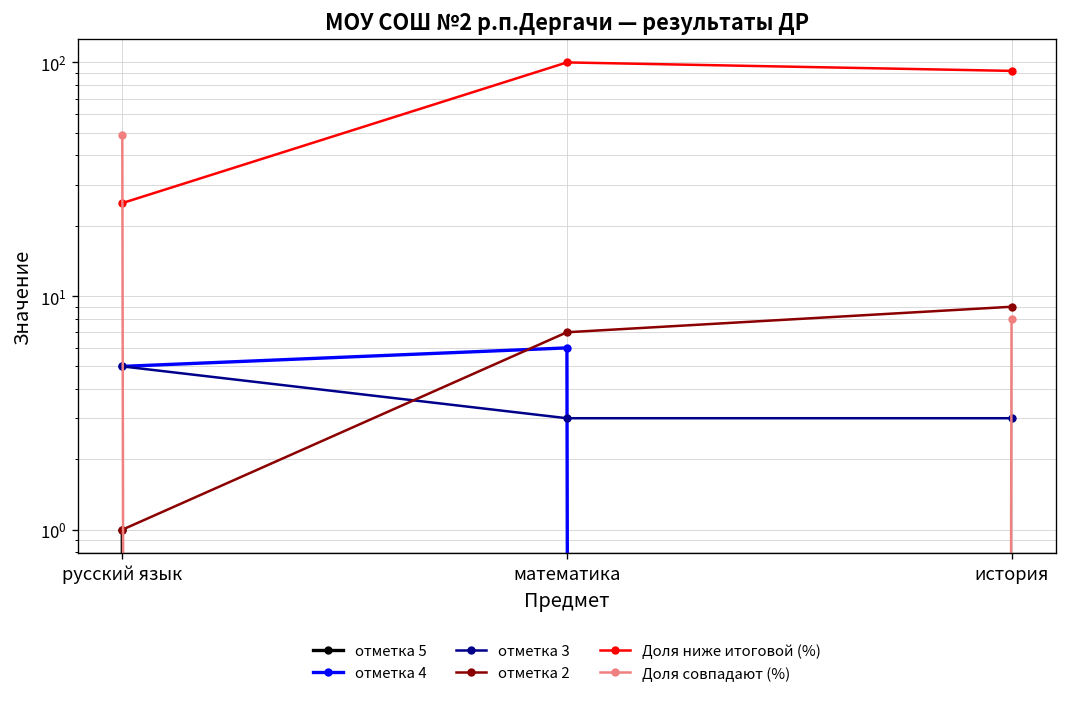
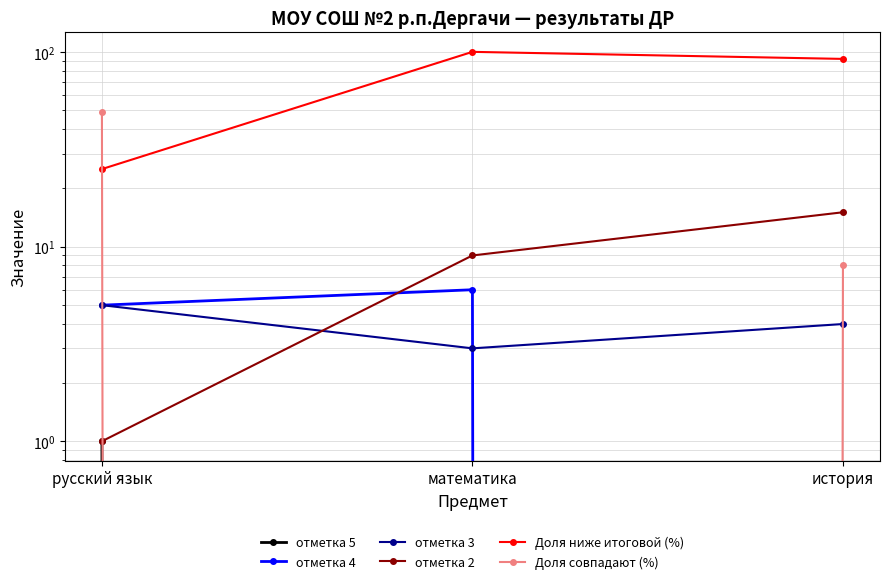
отметка 2, математика: 7 -> 9
отметка 3, история: 3 -> 4
отметка 2, история: 9 -> 15
